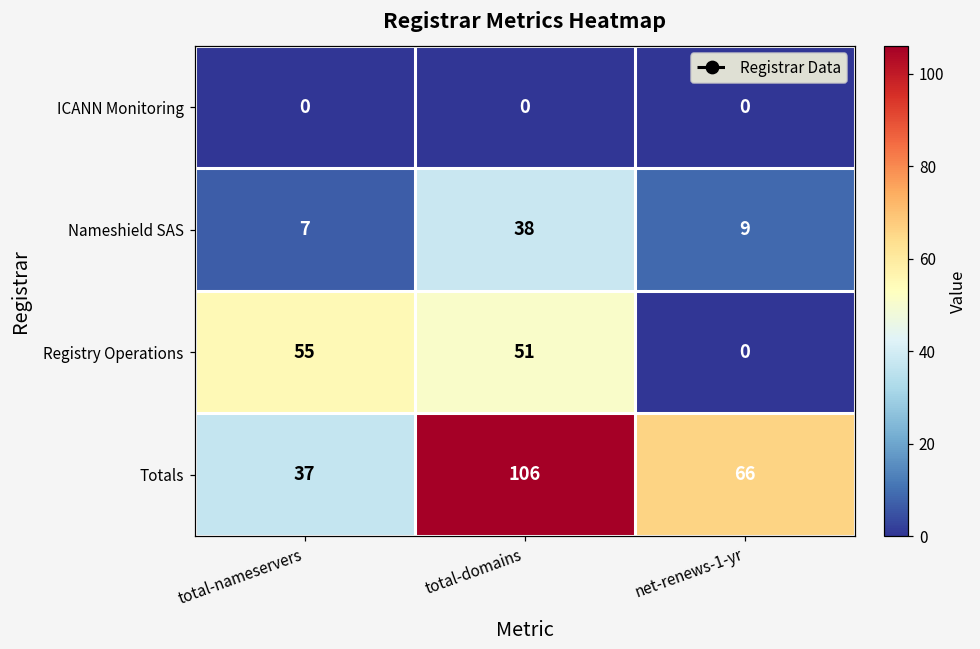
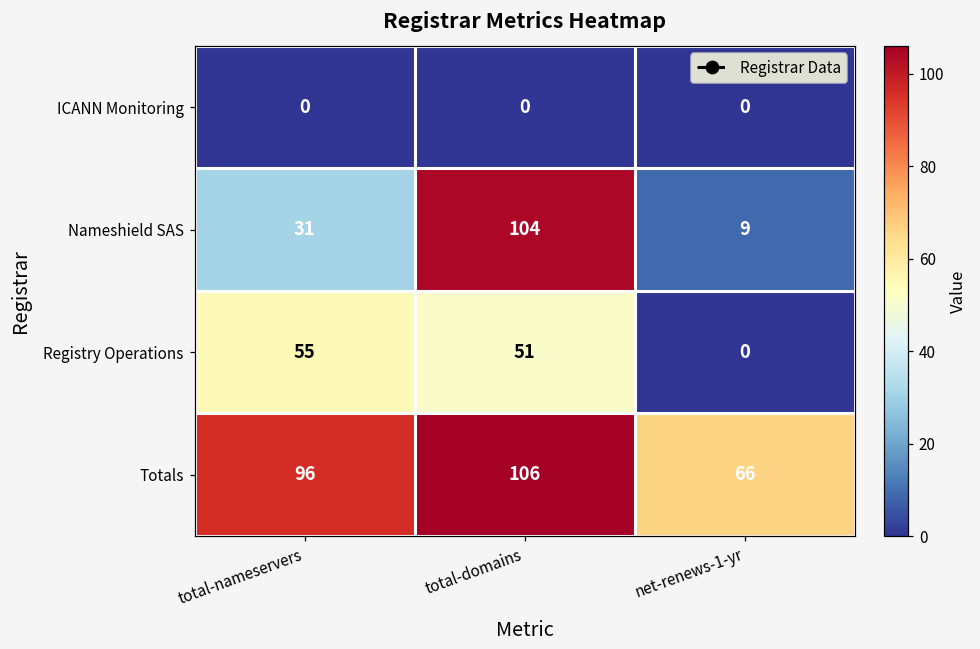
Nameshield SAS, total-nameservers: 7 -> 31
Nameshield SAS, total-domains: 38 -> 104
Totals, total-nameservers: 37 -> 96
